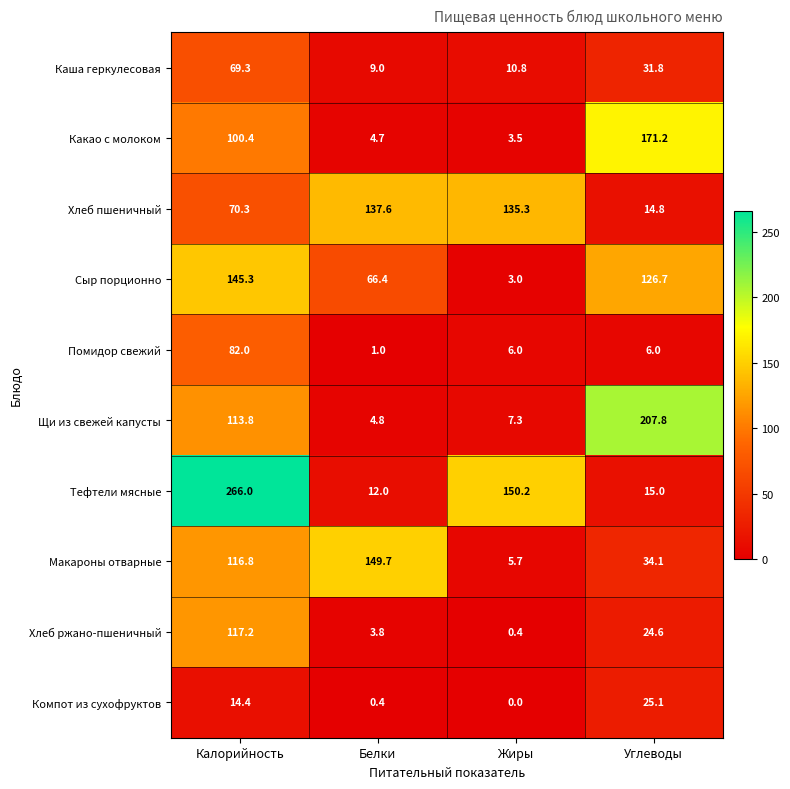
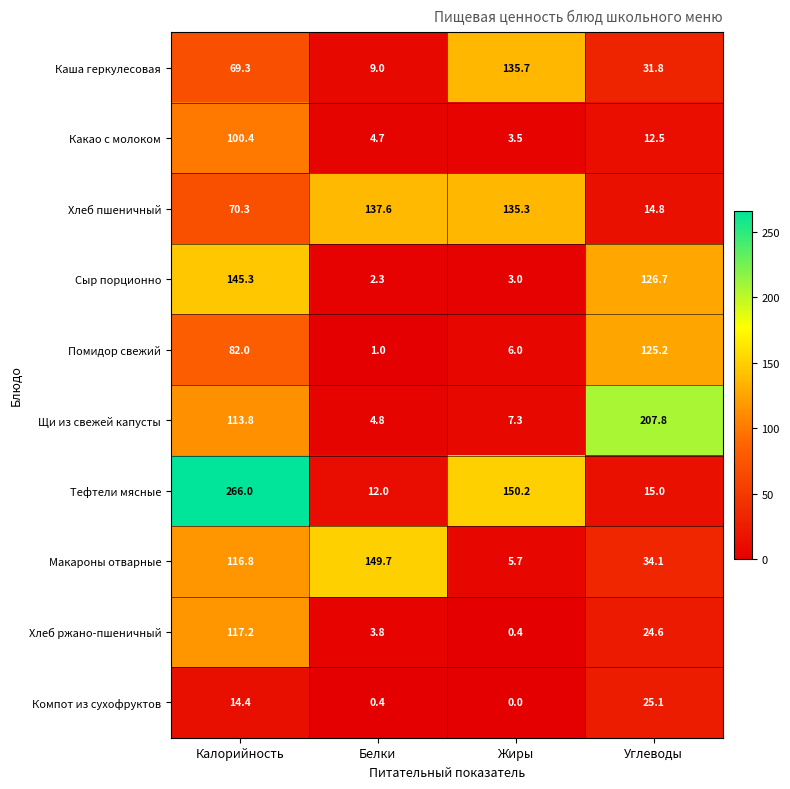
Каша геркулесовая, Жиры: 10.8 -> 135.7
Какао с молоком, Углеводы: 171.2 -> 12.5
Сыр порционно, Белки: 66.4 -> 2.3
Помидор свежий, Углеводы: 6.0 -> 125.2
